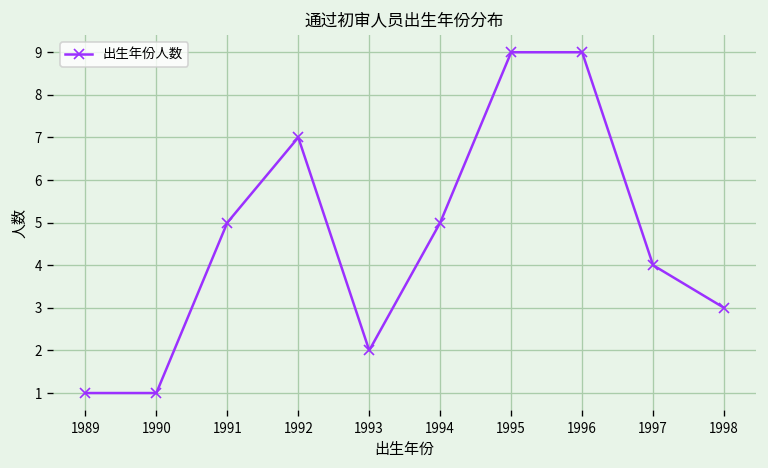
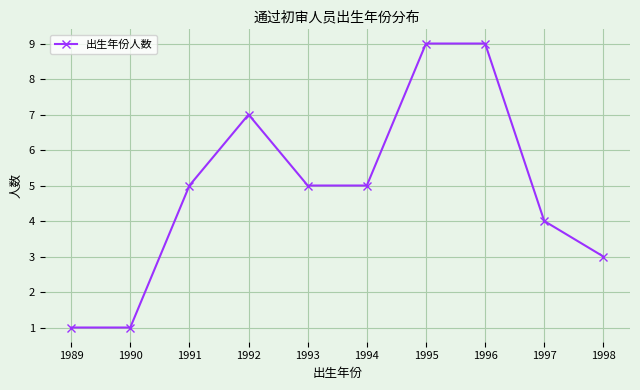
1993: 2 -> 5
